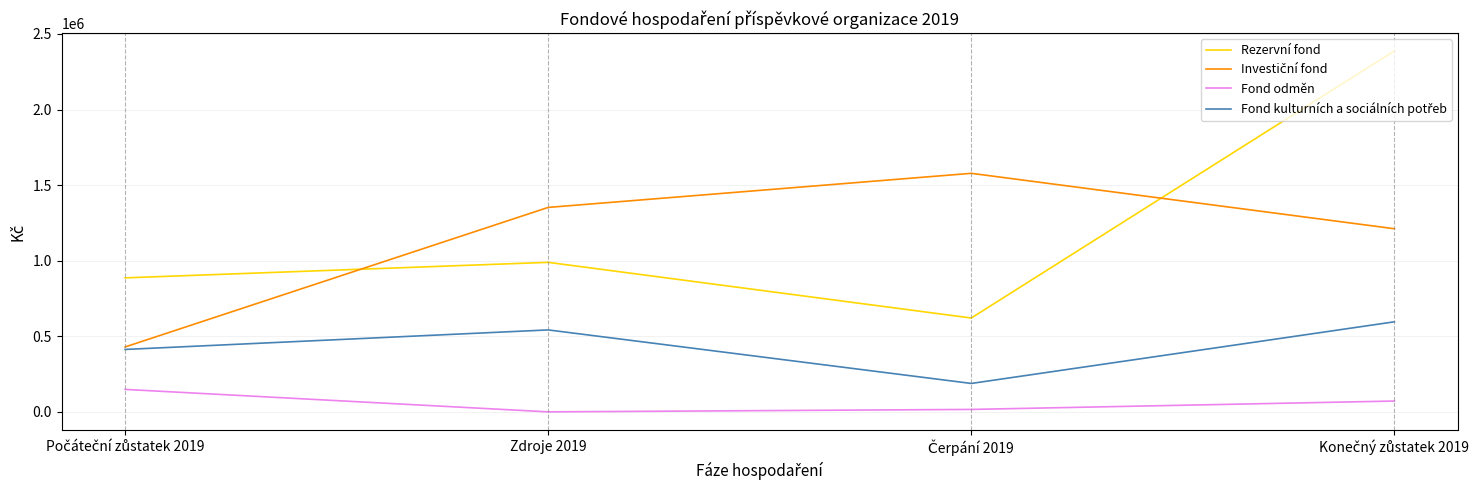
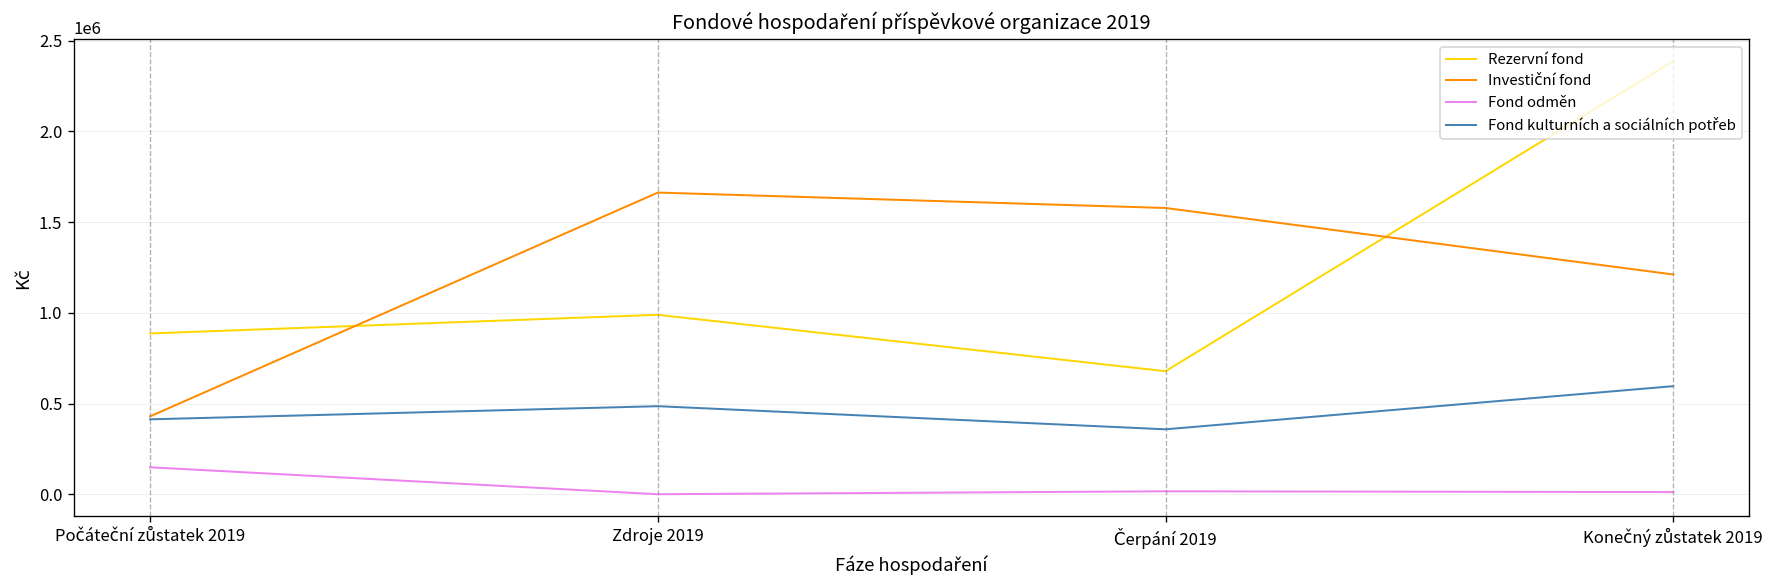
Investiční fond, Zdroje 2019: 1350000 -> 1660000
Fond kulturních a sociálních potřeb, Zdroje 2019: 540000 -> 490000
Rezervní fond, Čerpání 2019: 620000 -> 680000
Fond kulturních a sociálních potřeb, Čerpání 2019: 190000 -> 360000
Fond odměn, Konečný zůstatek 2019: 70000 -> 10000
